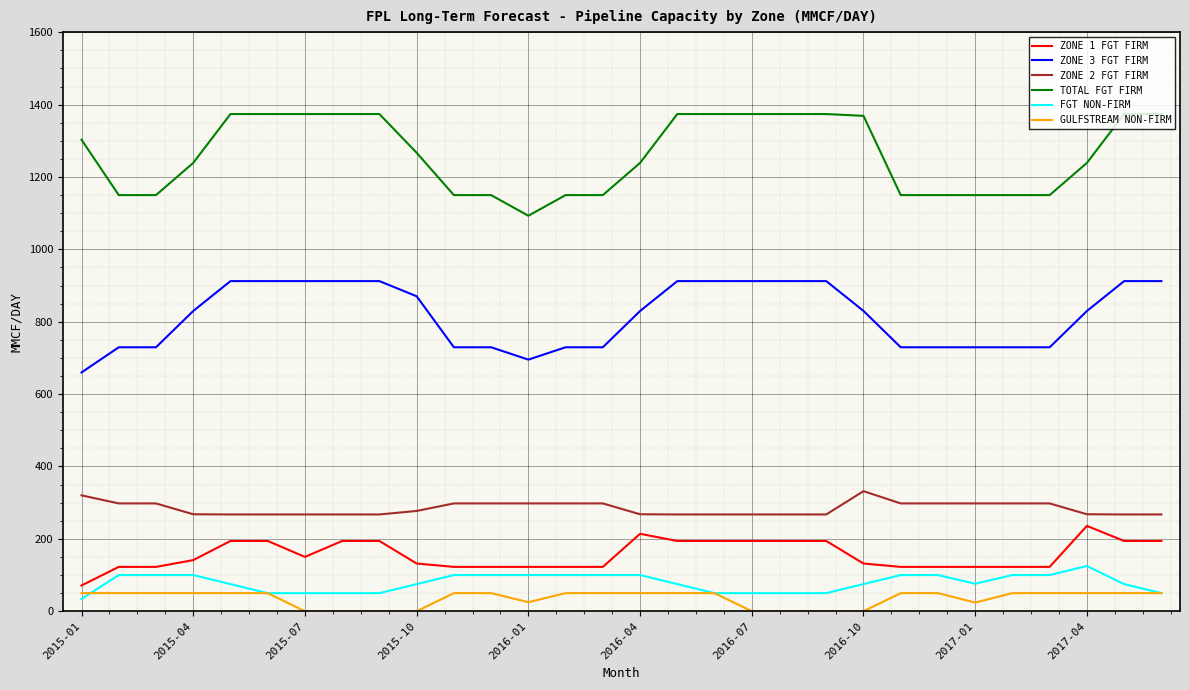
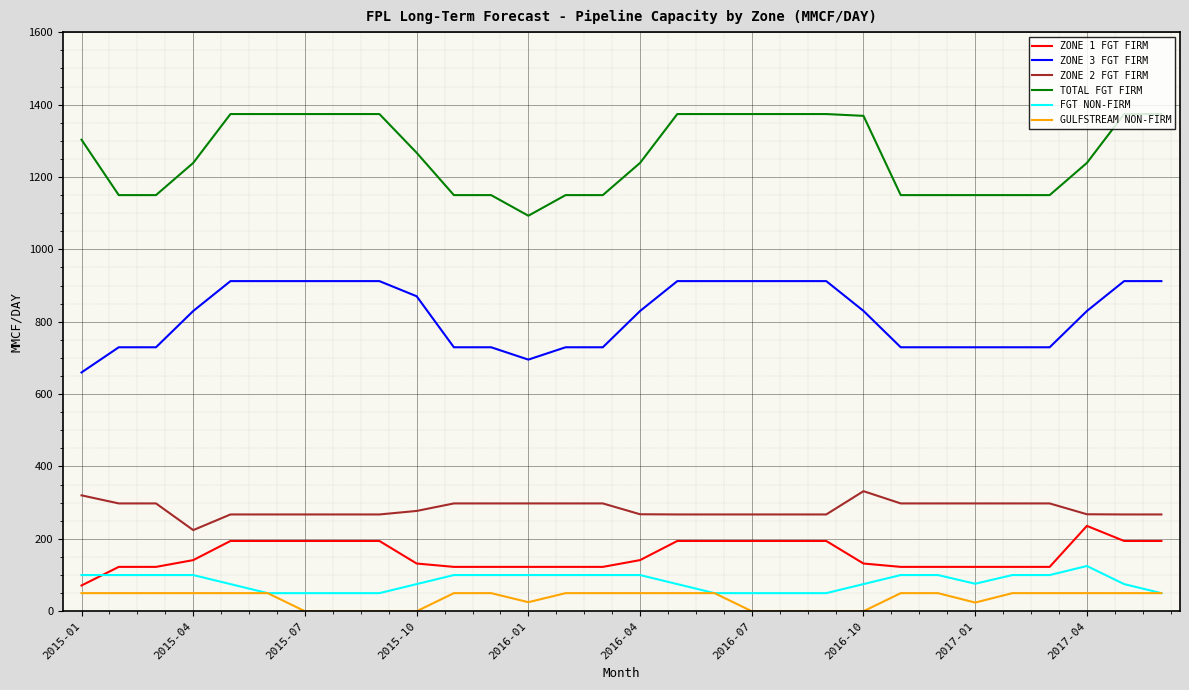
FGT NON-FIRM, 2015-01: 30 -> 100
ZONE 2 FGT FIRM, 2015-04: 270 -> 220
ZONE 1 FGT FIRM, 2015-07: 150 -> 190
ZONE 1 FGT FIRM, 2016-04: 210 -> 140
